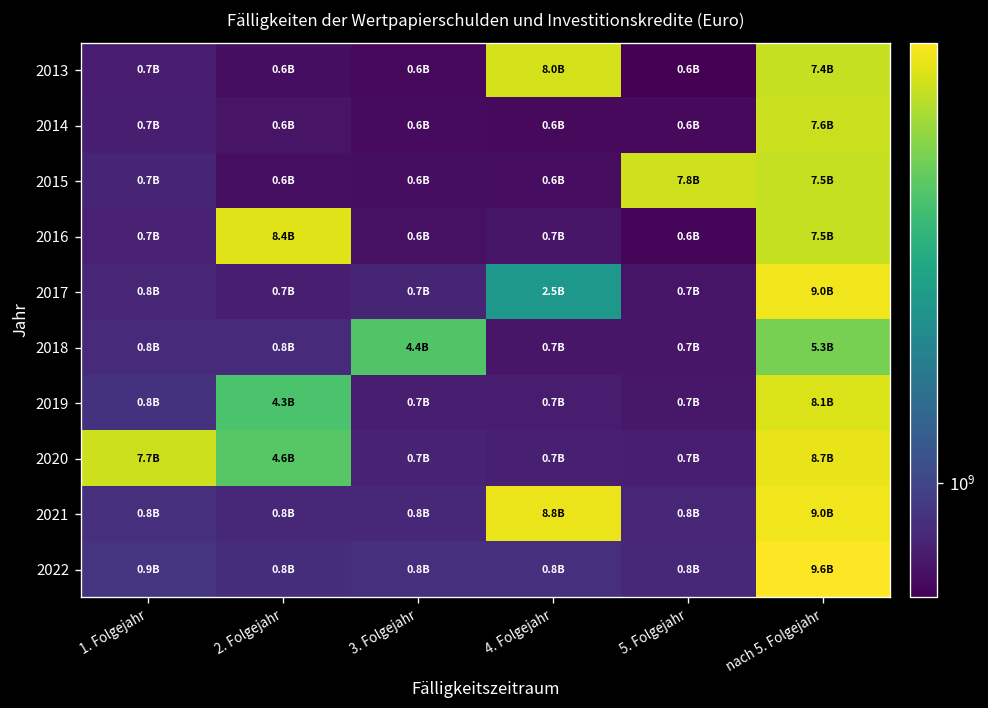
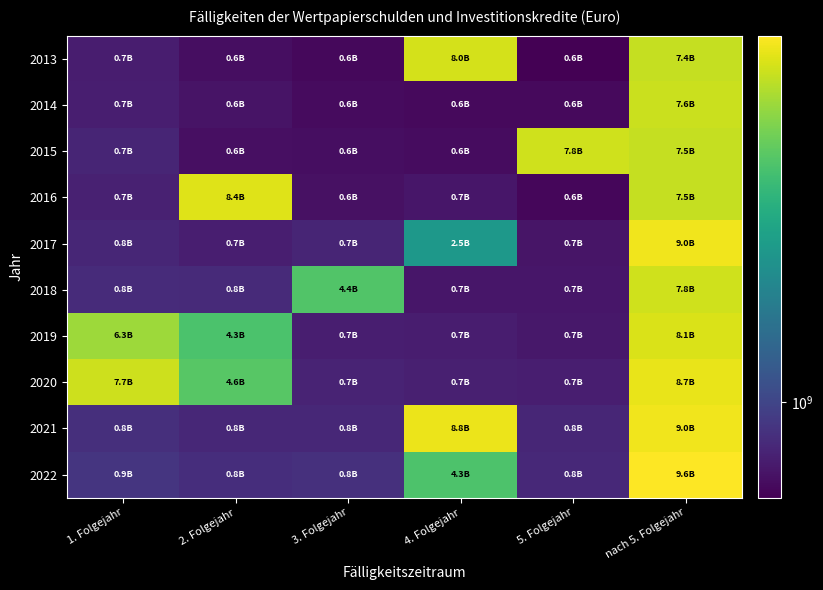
2018, nach 5. Folgejahr: 5.3B -> 7.8B
2019, 1. Folgejahr: 0.8B -> 6.3B
2022, 4. Folgejahr: 0.8B -> 4.3B
